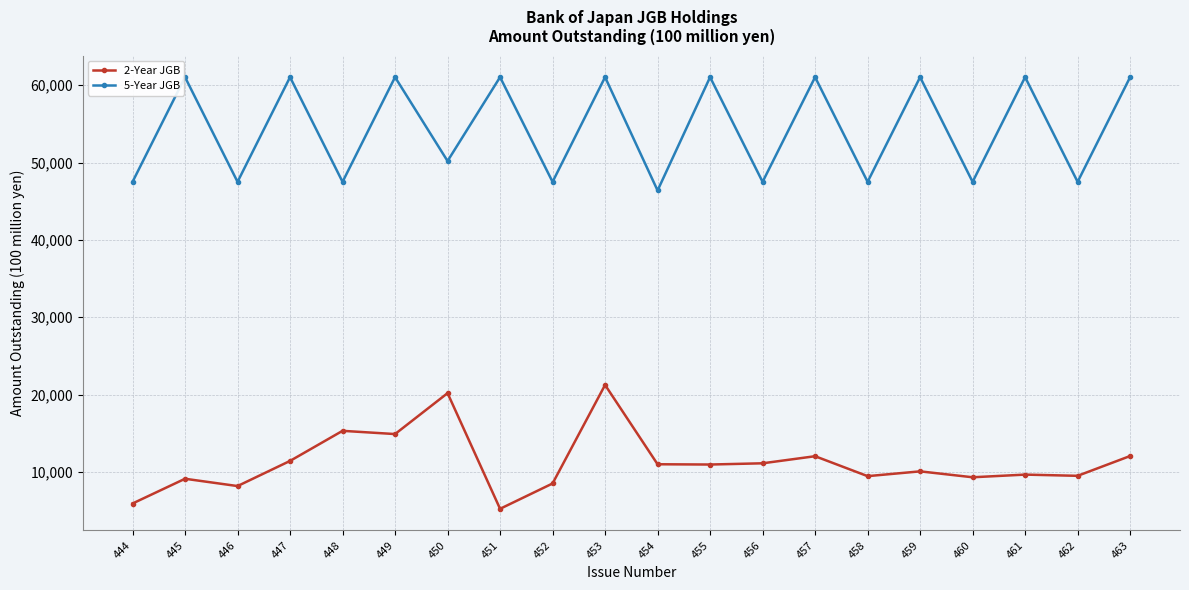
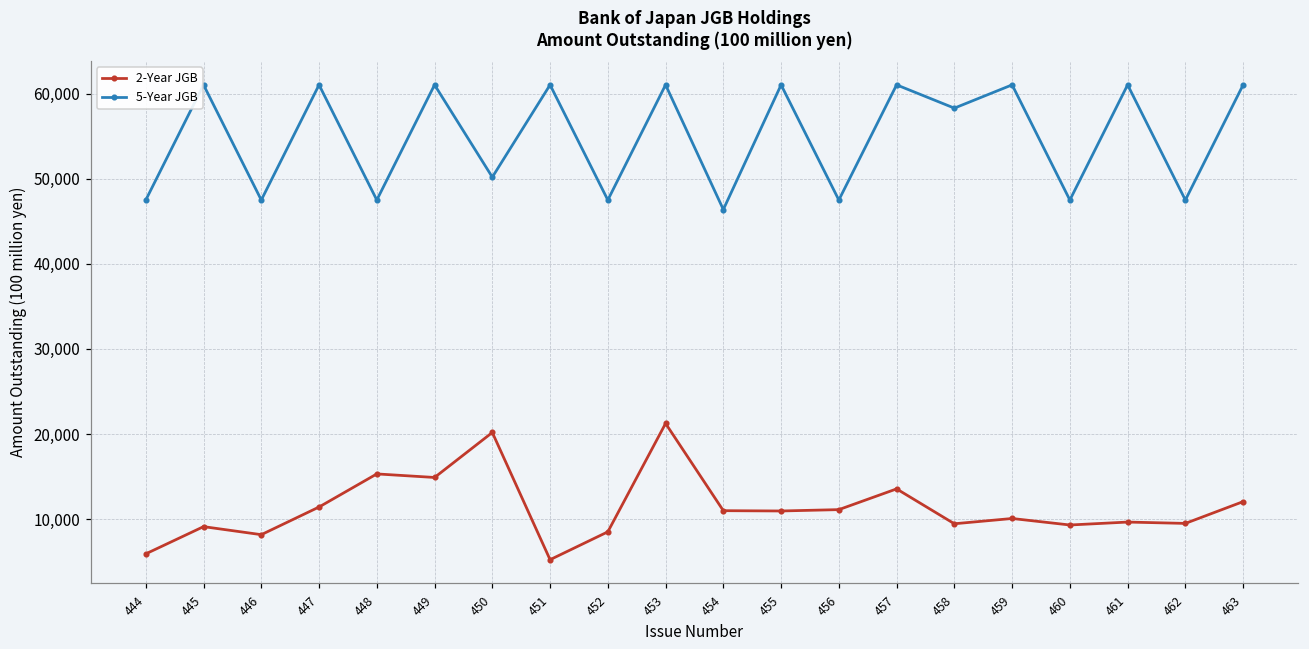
2-Year JGB, 457: 12,000 -> 14,000
5-Year JGB, 458: 47,000 -> 58,000
